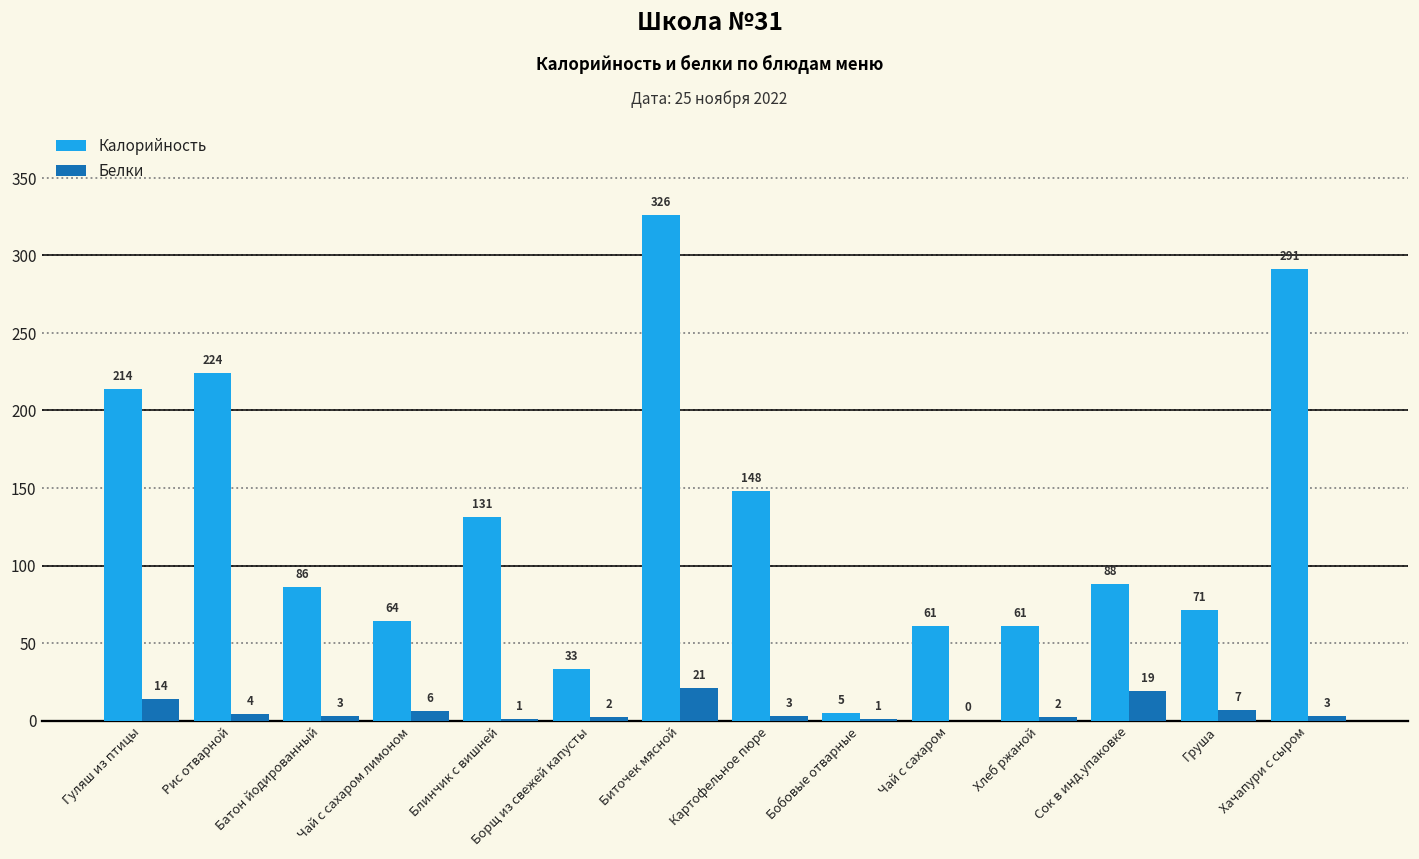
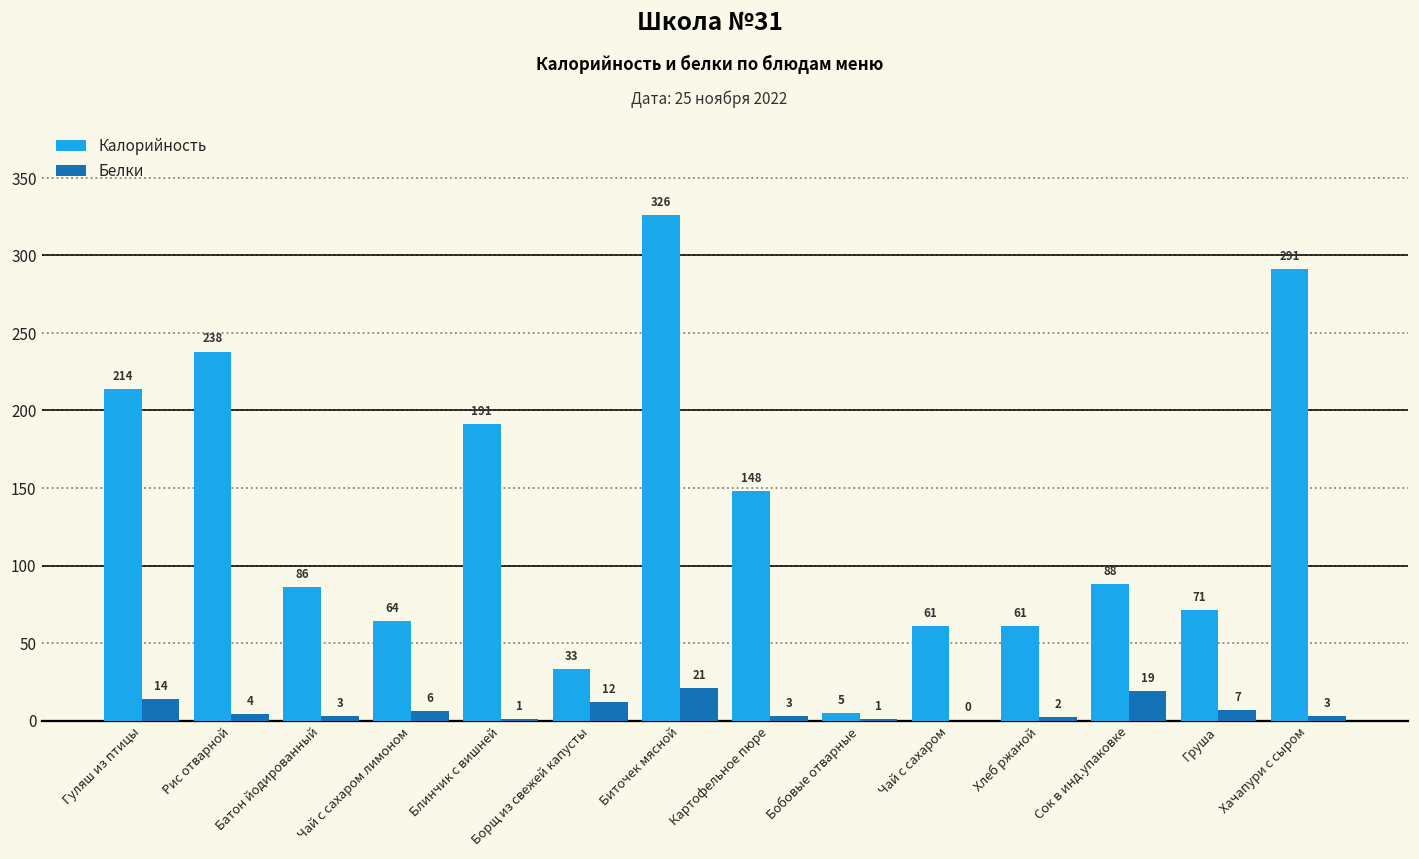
Калорийность, Рис отварной: 224 -> 238
Калорийность, Блинчик с вишней: 131 -> 191
Белки, Борщ из свежей капусты: 2 -> 12
